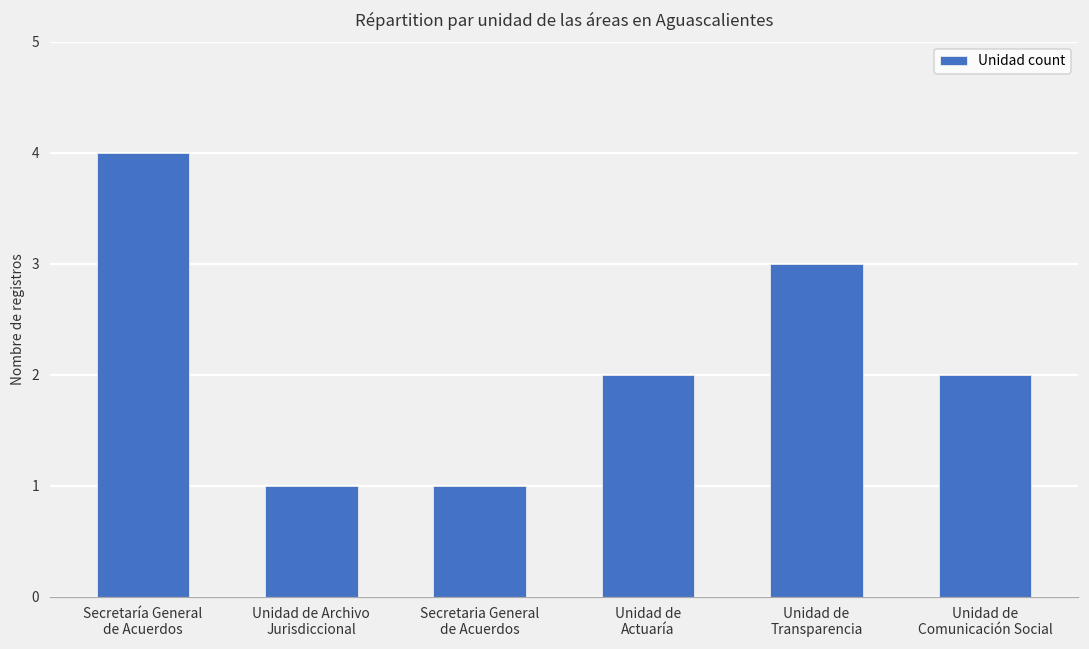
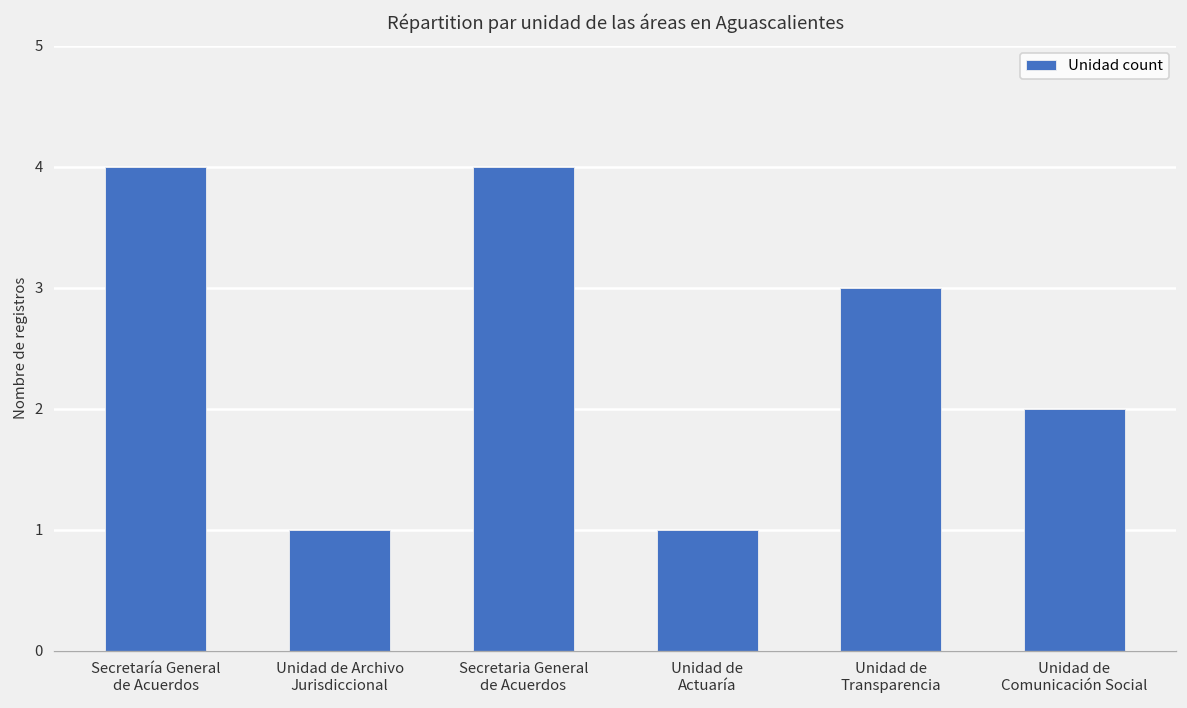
Secretaria General de Acuerdos: 1 -> 4
Unidad de Actuaría: 2 -> 1
